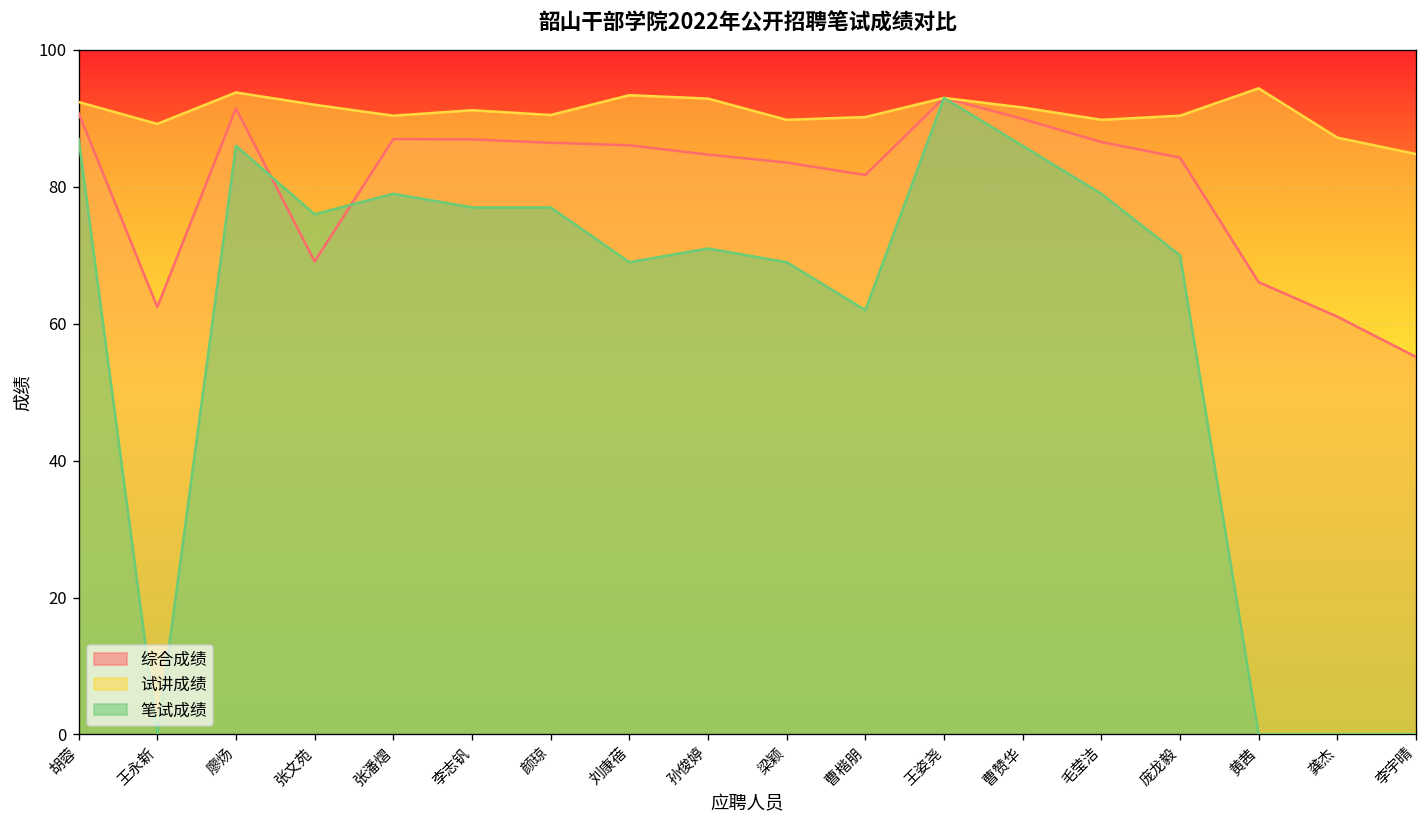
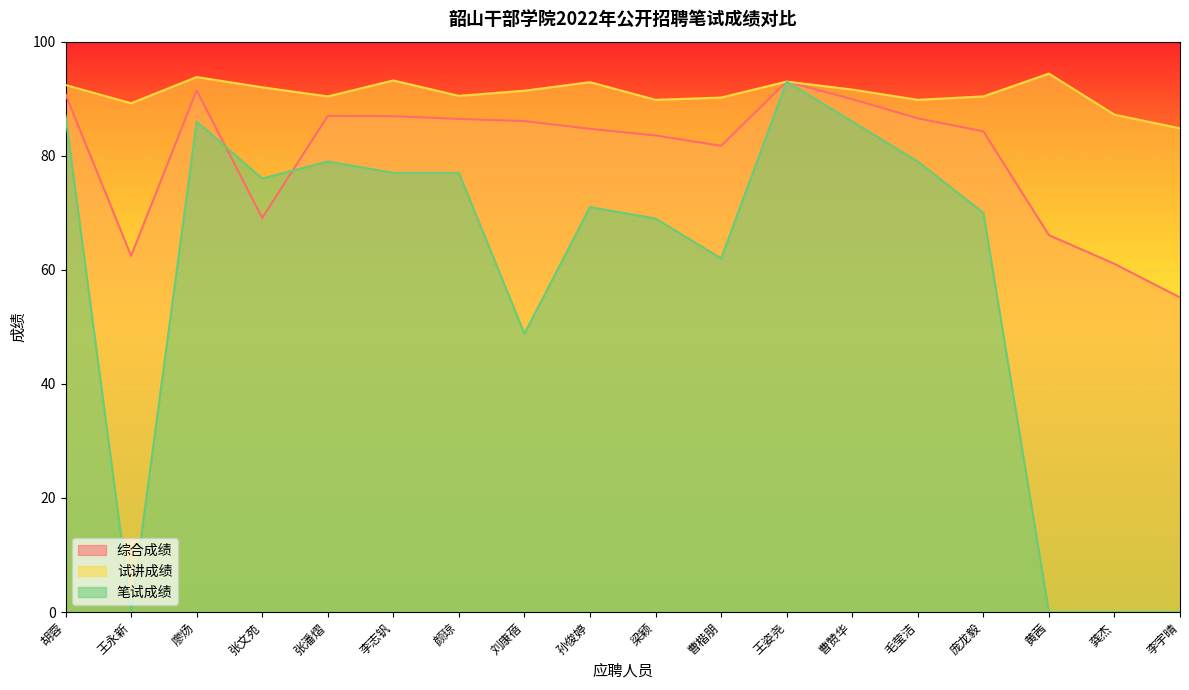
试讲成绩, 李志钒: 91 -> 93
试讲成绩, 刘康蓓: 93 -> 91
笔试成绩, 刘康蓓: 69 -> 49
